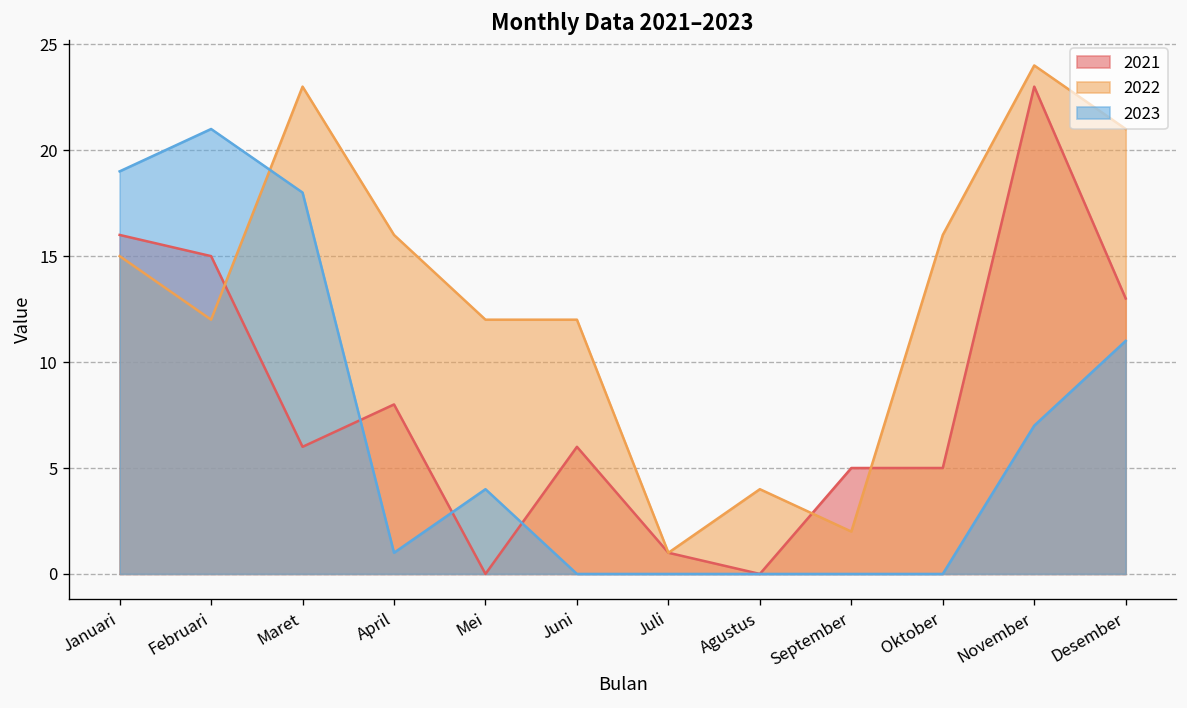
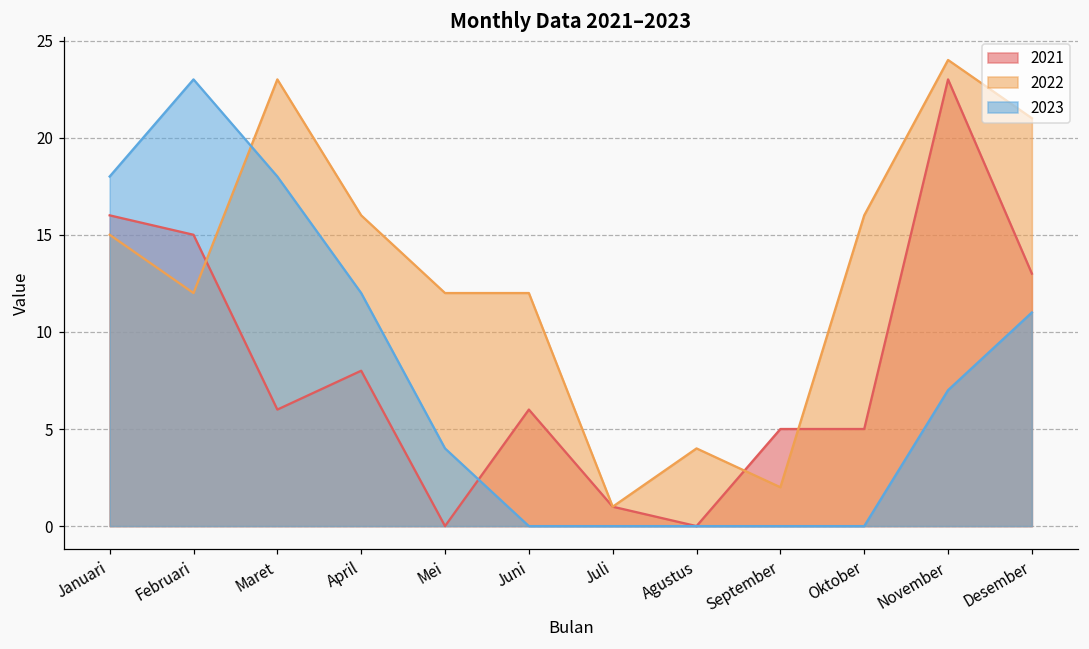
2023, Januari: 19 -> 18
2023, Februari: 21 -> 23
2023, April: 1 -> 12
